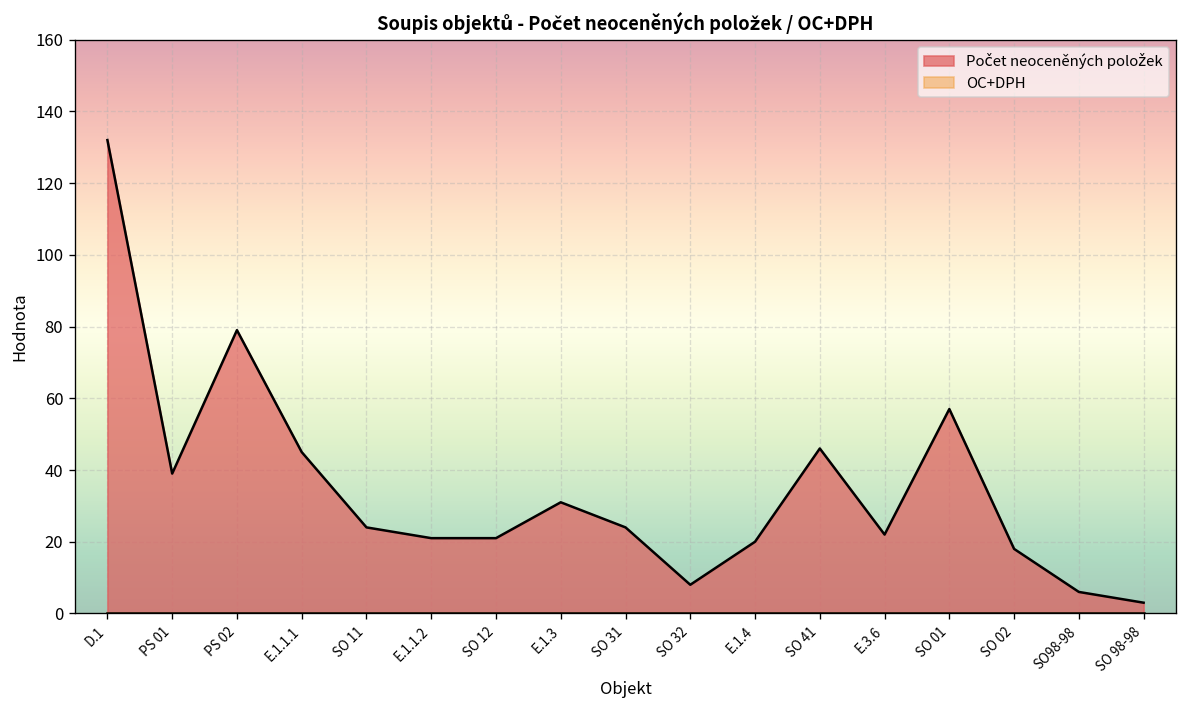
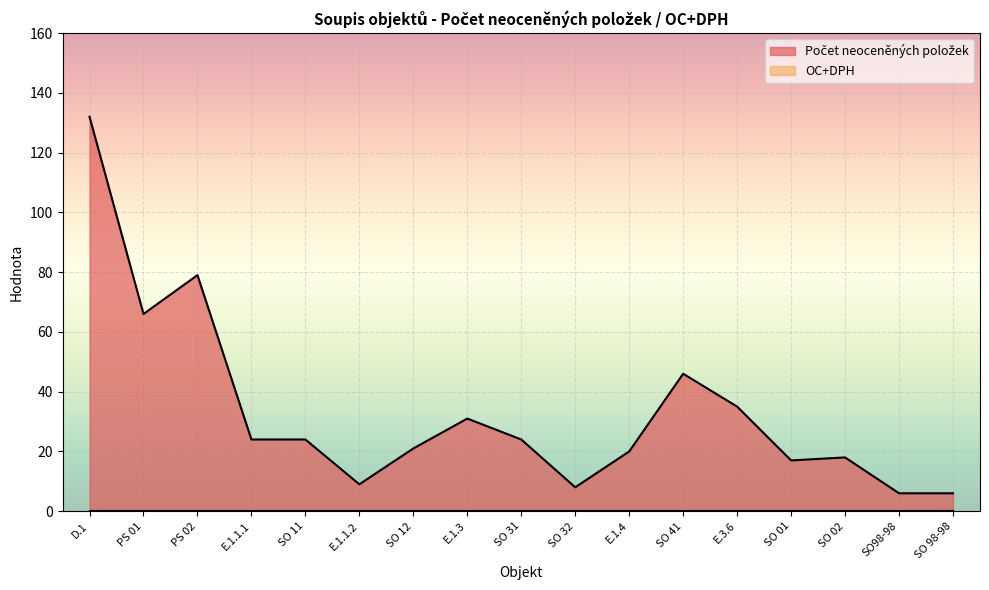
Počet neoceněných položek, PS 01: 39 -> 66
Počet neoceněných položek, E.1.1.1: 45 -> 24
Počet neoceněných položek, E.1.1.2: 21 -> 9
Počet neoceněných položek, E.3.6: 22 -> 35
Počet neoceněných položek, SO 01: 57 -> 17
Počet neoceněných položek, SO 98-98: 3 -> 6
